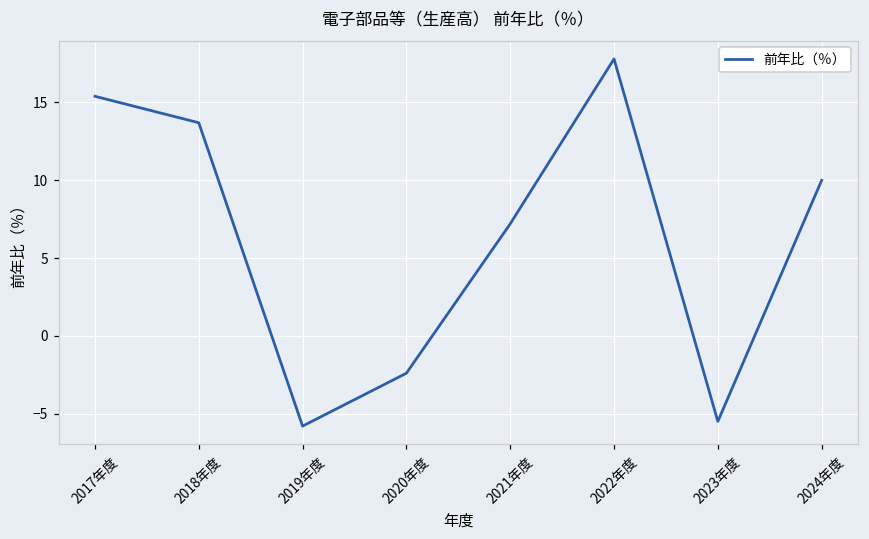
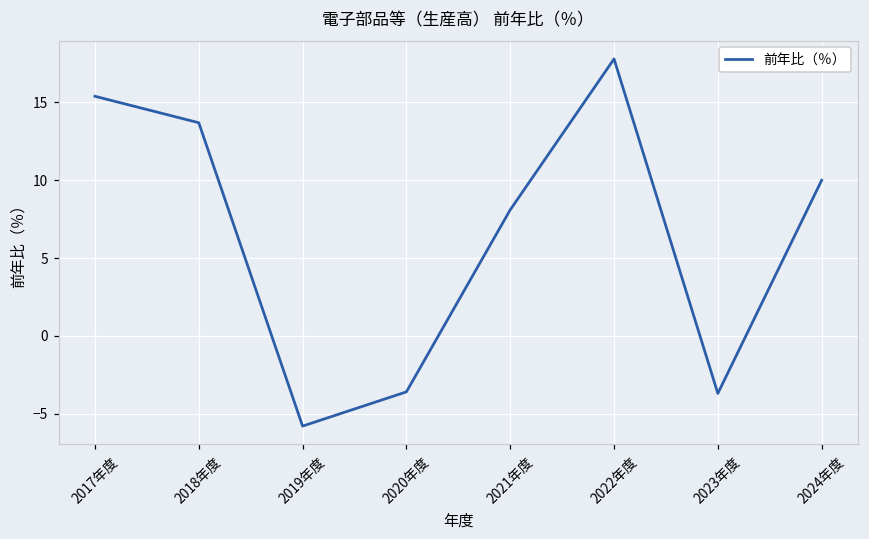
2020年度: -2.4 -> -3.6
2021年度: 7.2 -> 8.1
2023年度: -5.5 -> -3.7
